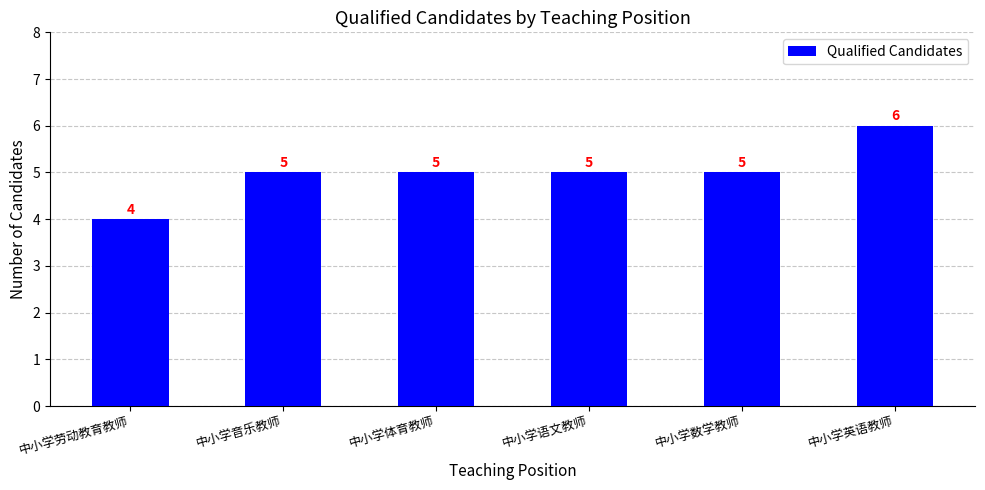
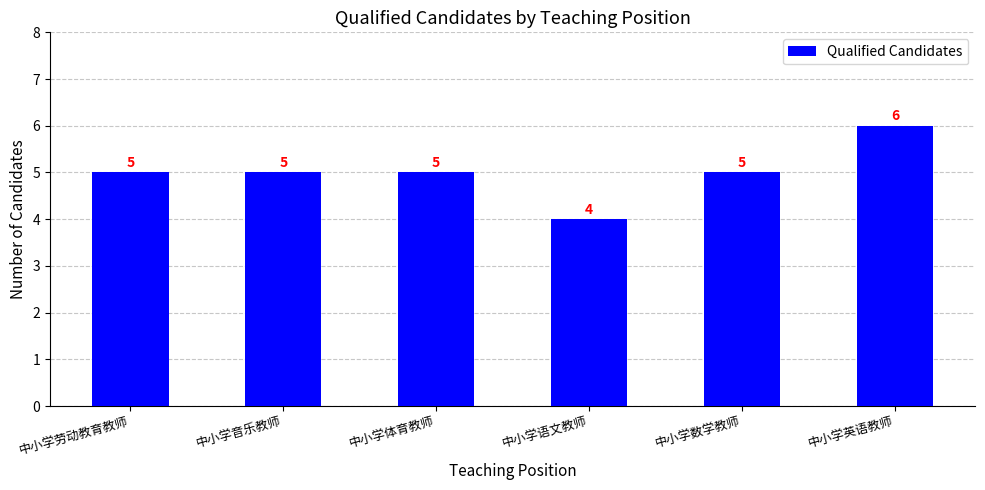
中小学劳动教育教师: 4 -> 5
中小学语文教师: 5 -> 4
